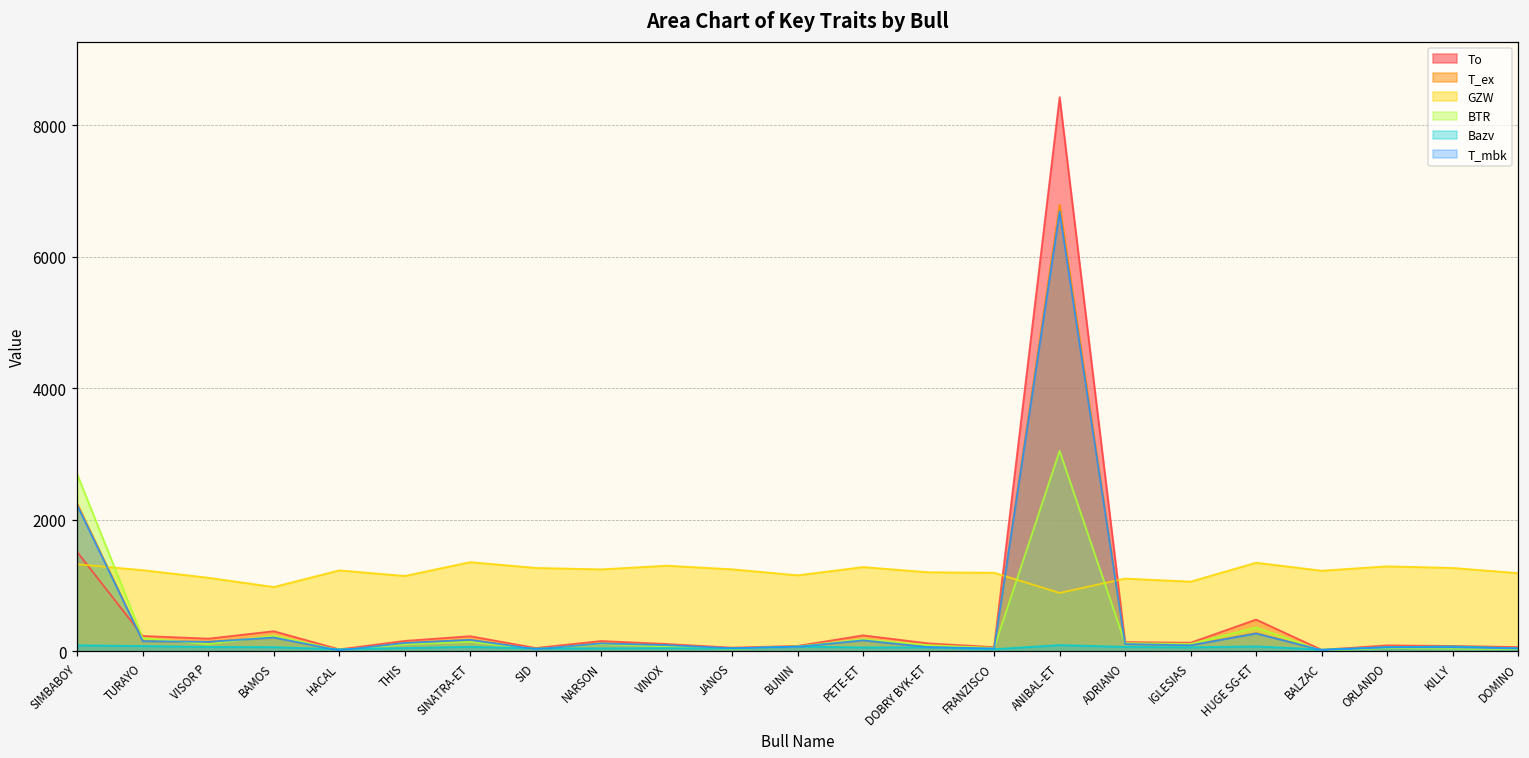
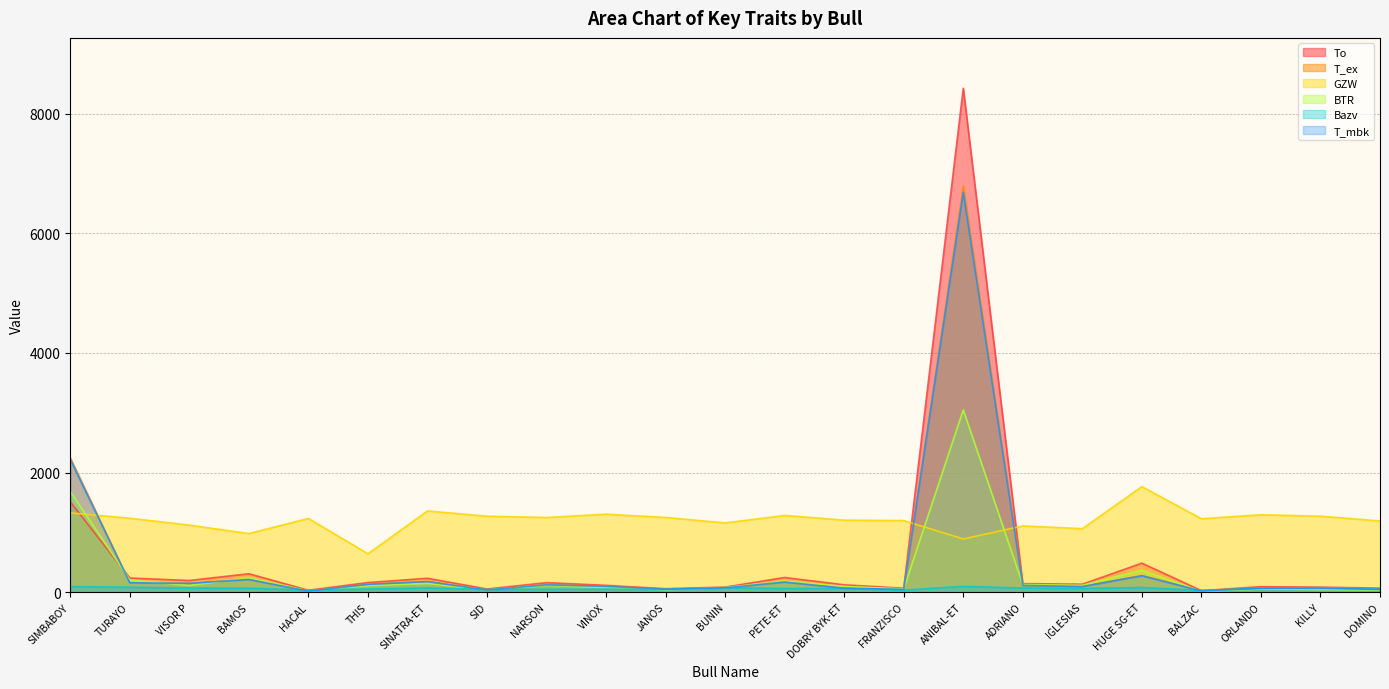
BTR, SIMBABOY: 2700 -> 1700
GZW, THIS: 1100 -> 600
GZW, HUGE SG-ET: 1300 -> 1800
